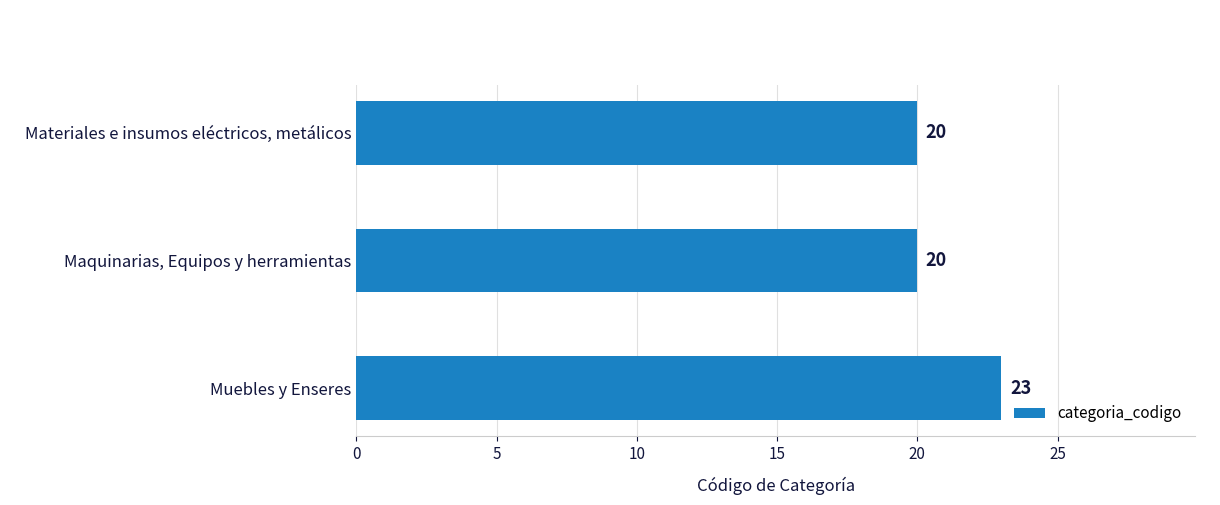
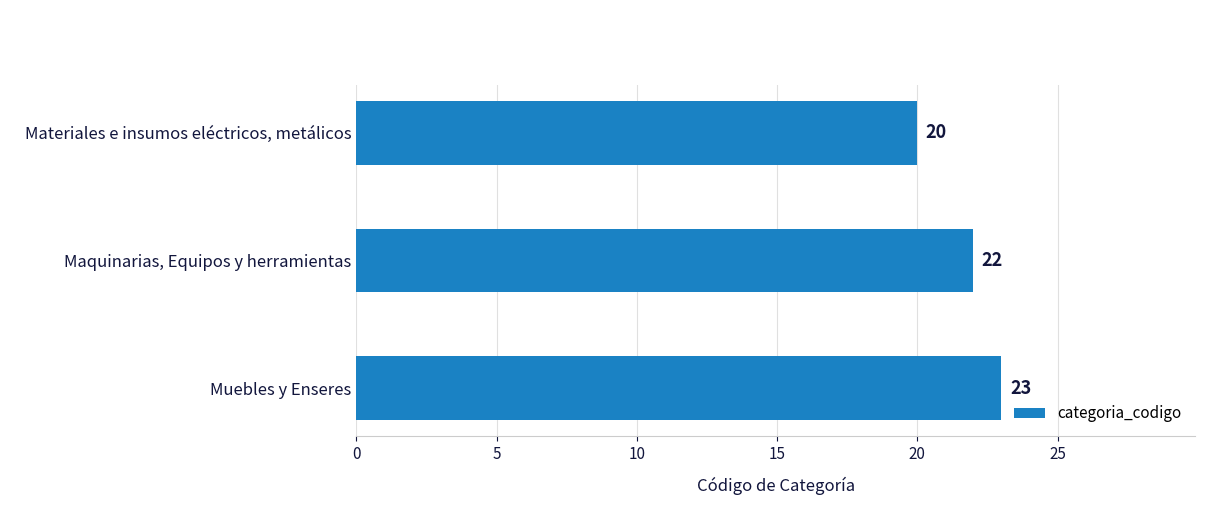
Maquinarias, Equipos y herramientas: 20 -> 22
